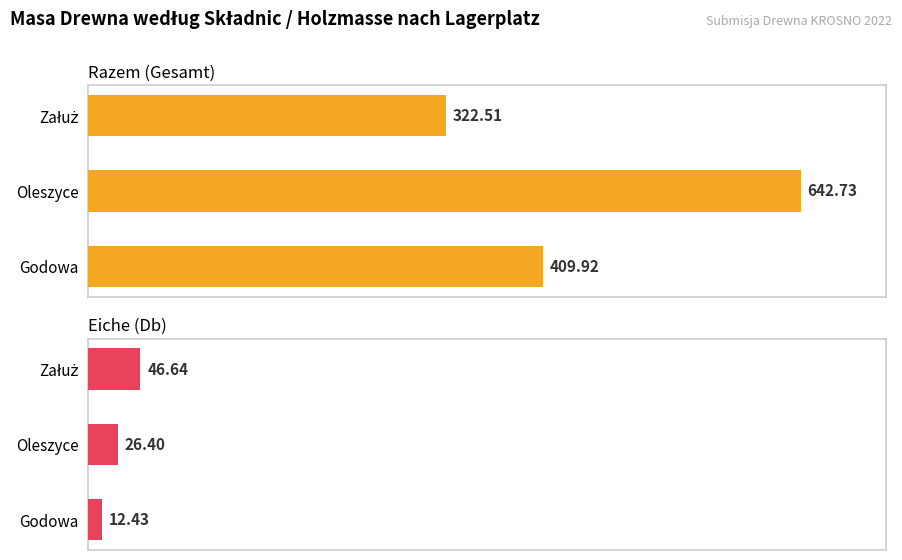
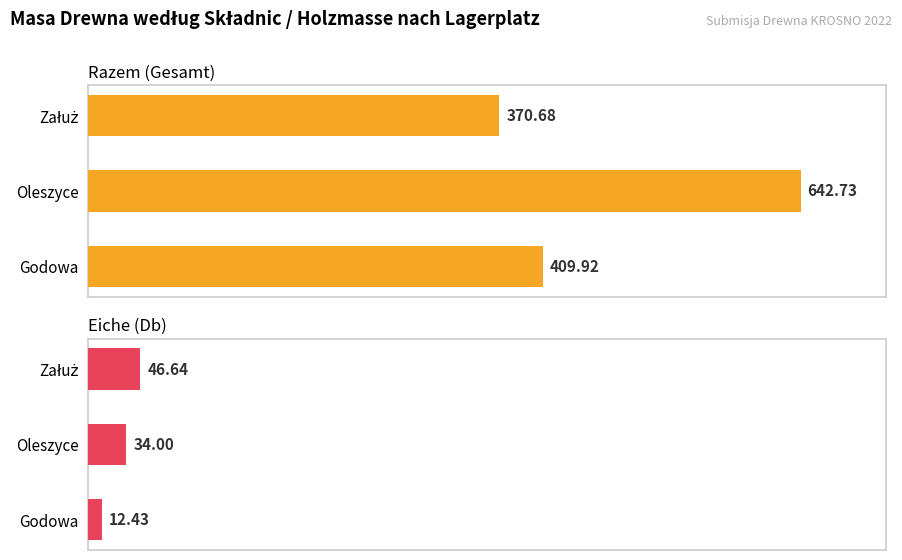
Razem (Gesamt), Załuż: 322.51 -> 370.68
Eiche (Db), Oleszyce: 26.40 -> 34.00
